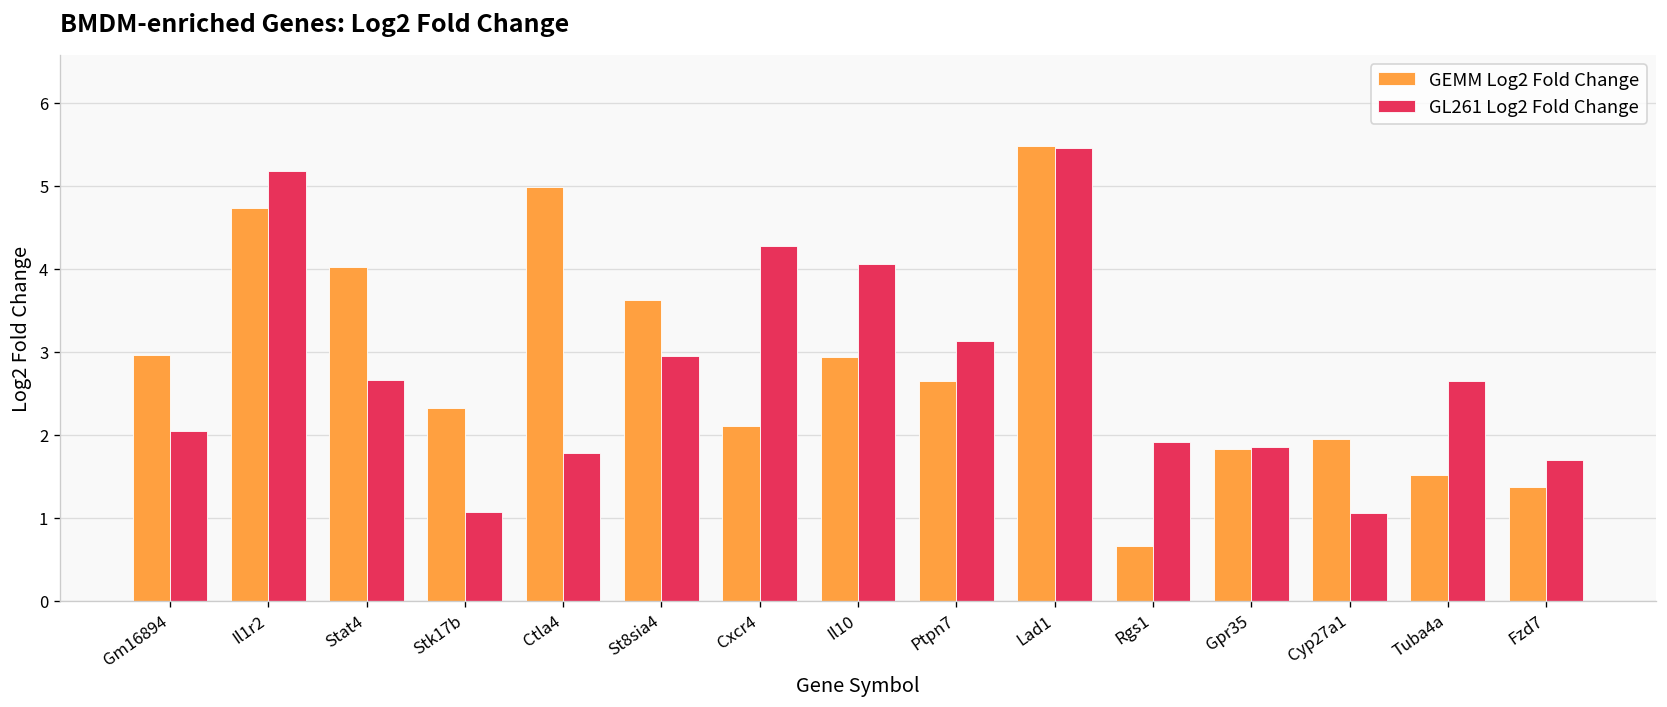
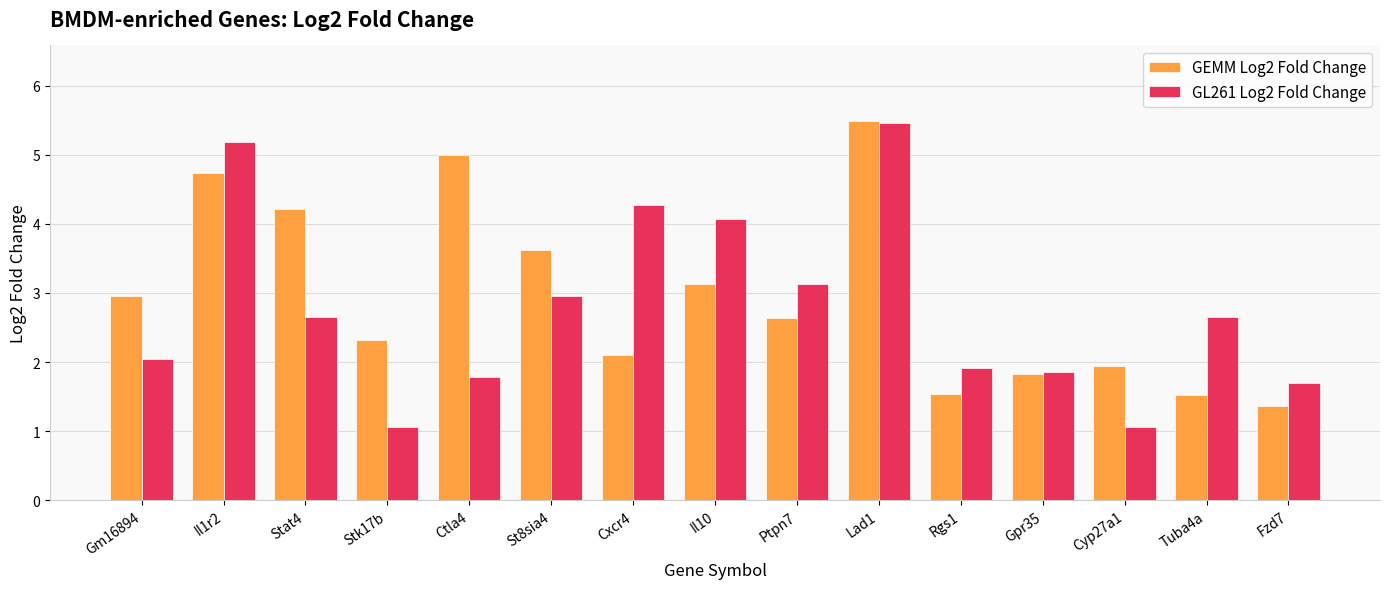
GEMM Log2 Fold Change, Stat4: 4.0 -> 4.2
GEMM Log2 Fold Change, Il10: 2.9 -> 3.1
GEMM Log2 Fold Change, Rgs1: 0.7 -> 1.5
